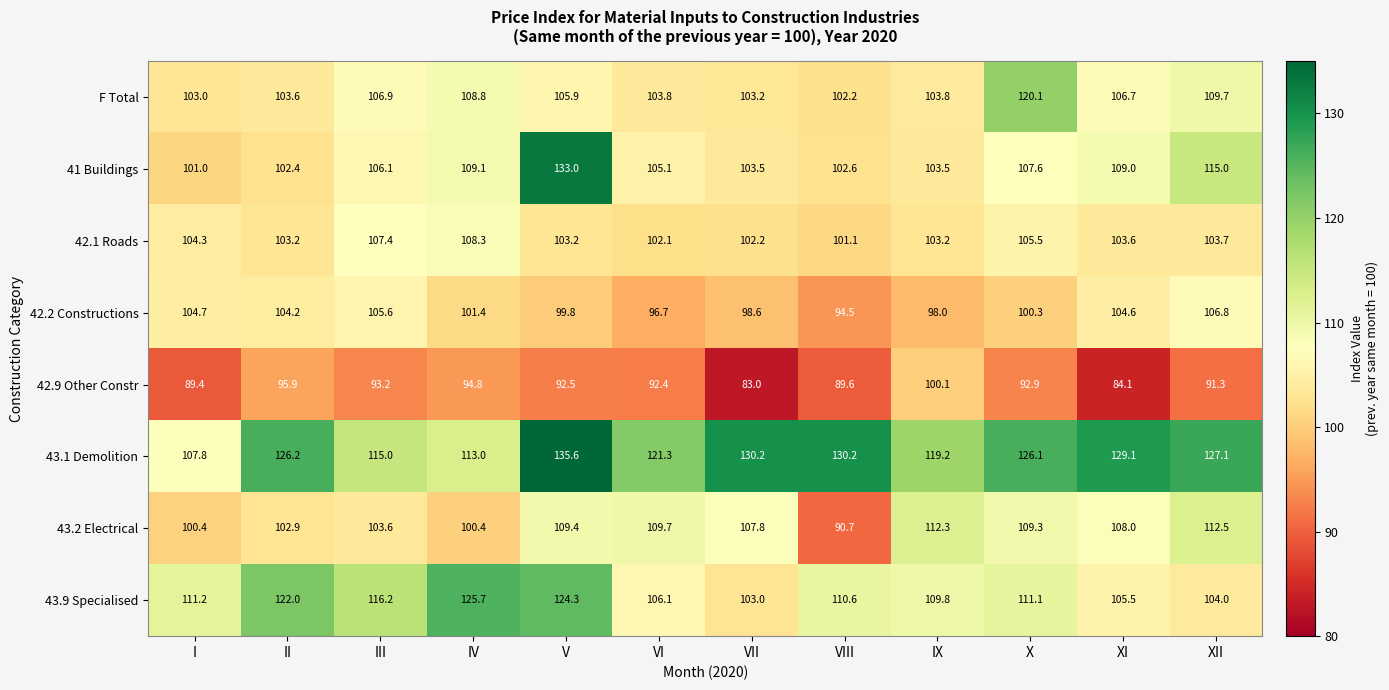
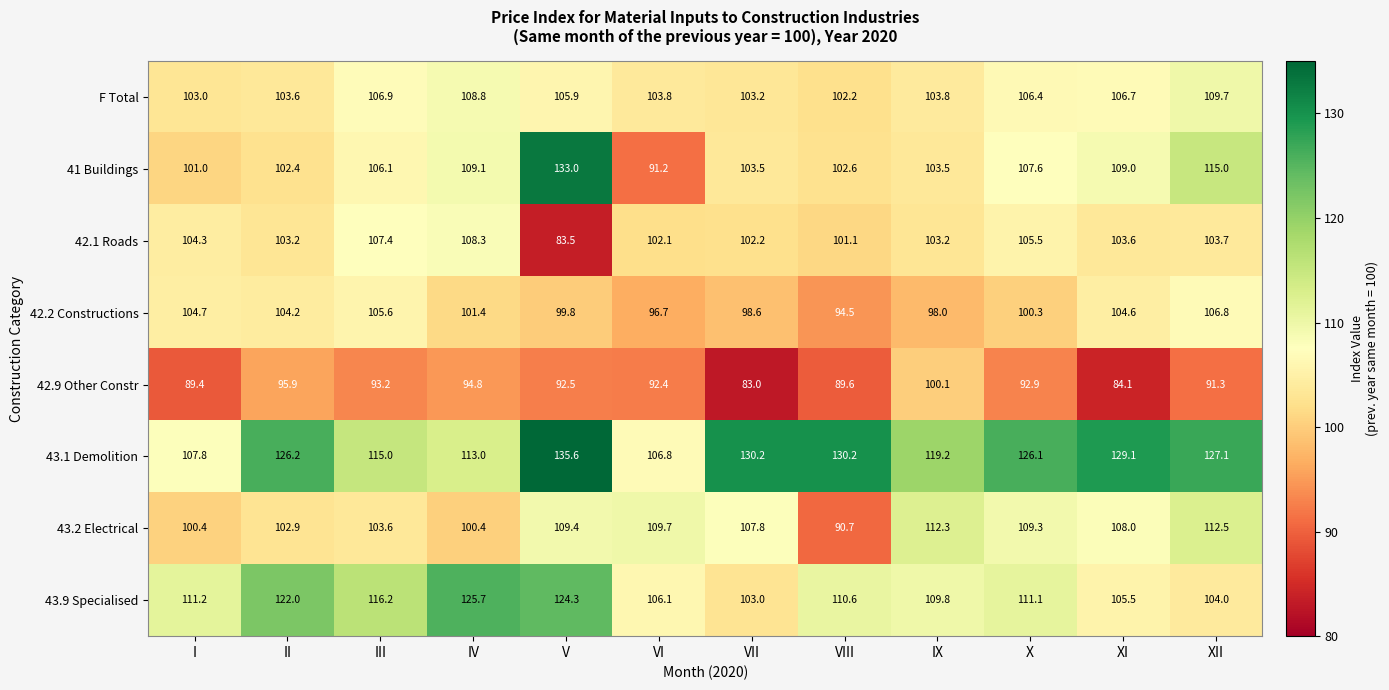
F Total, X: 120.1 -> 106.4
41 Buildings, VI: 105.1 -> 91.2
42.1 Roads, V: 103.2 -> 83.5
43.1 Demolition, VI: 121.3 -> 106.8
